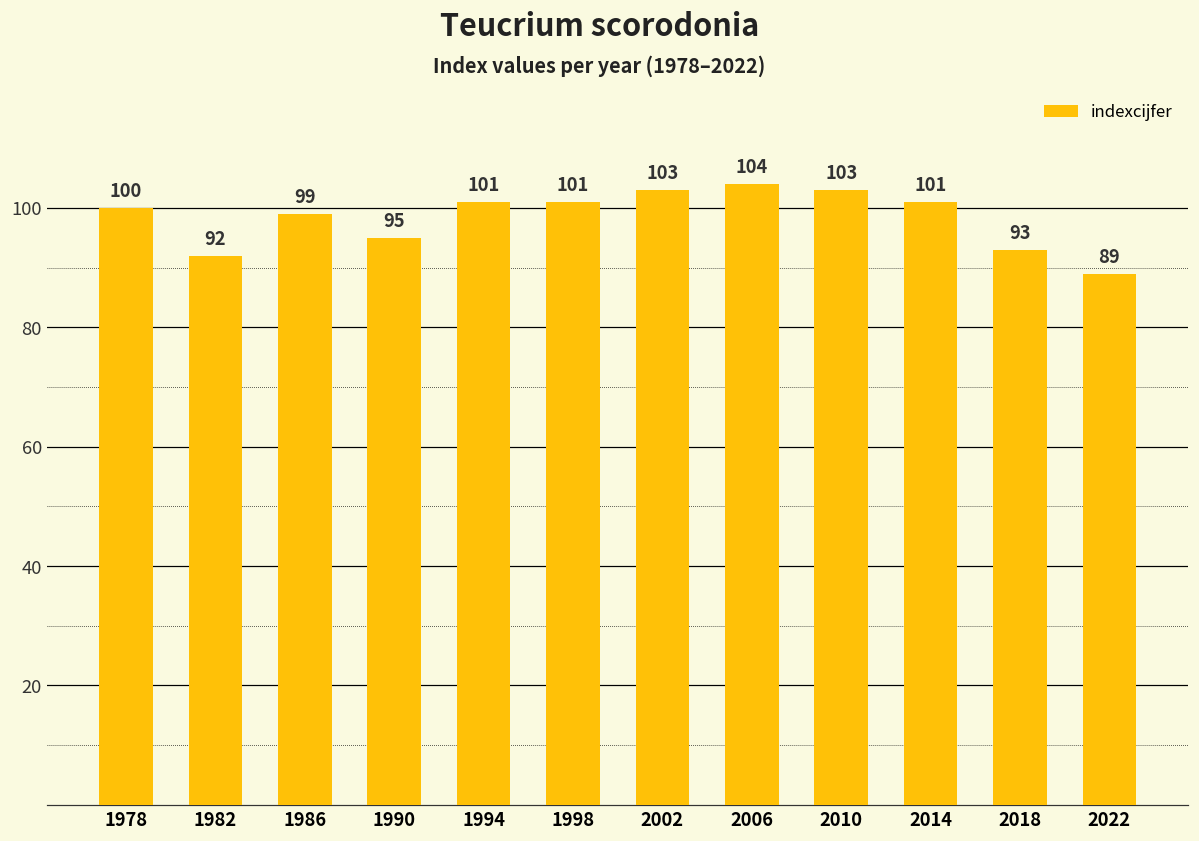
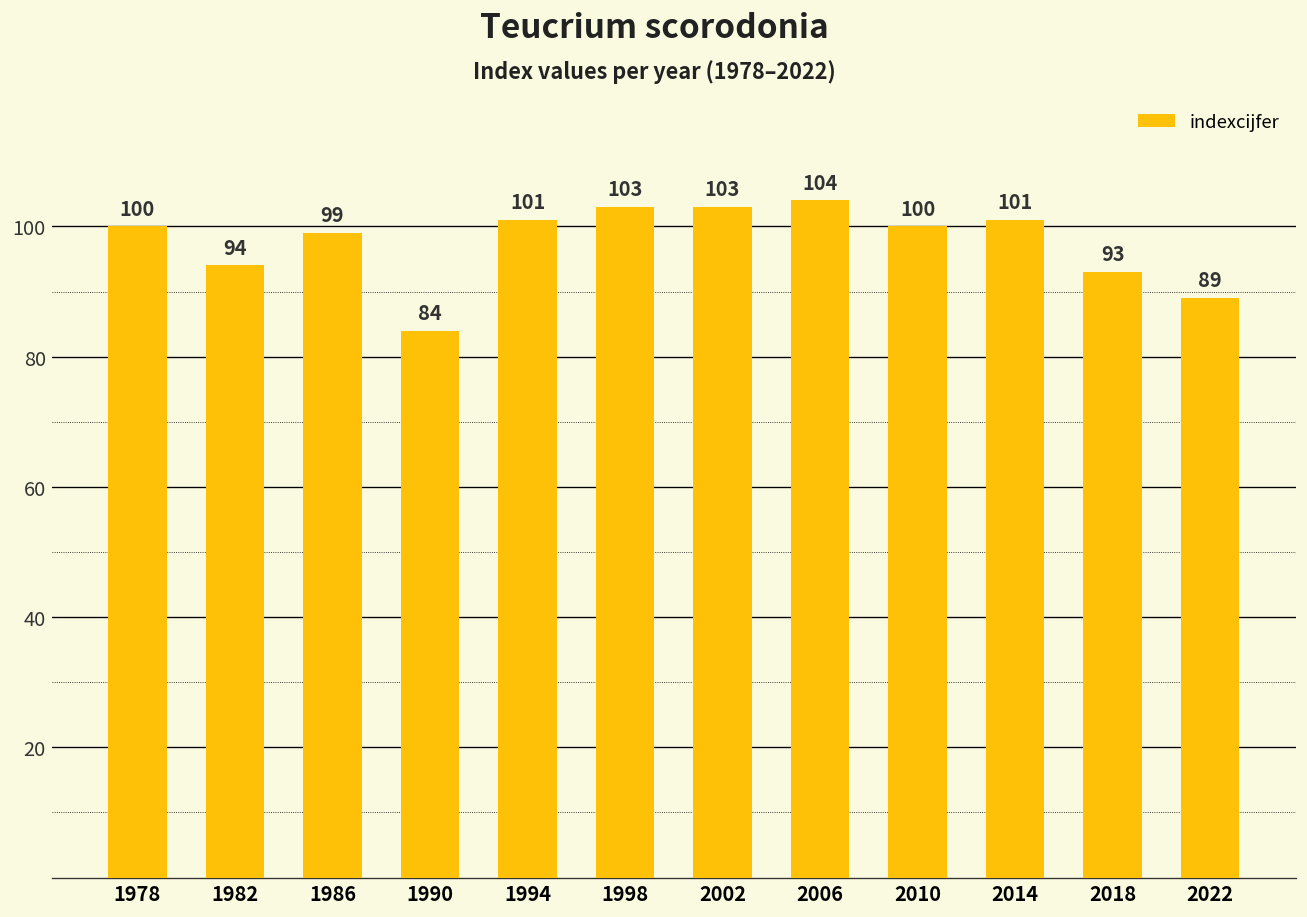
1982: 92 -> 94
1990: 95 -> 84
1998: 101 -> 103
2010: 103 -> 100
